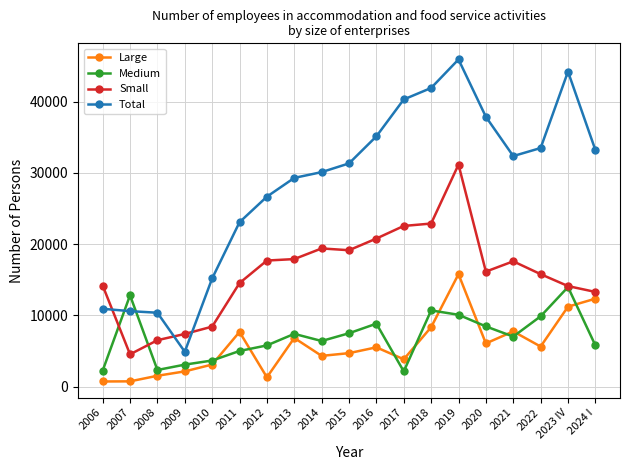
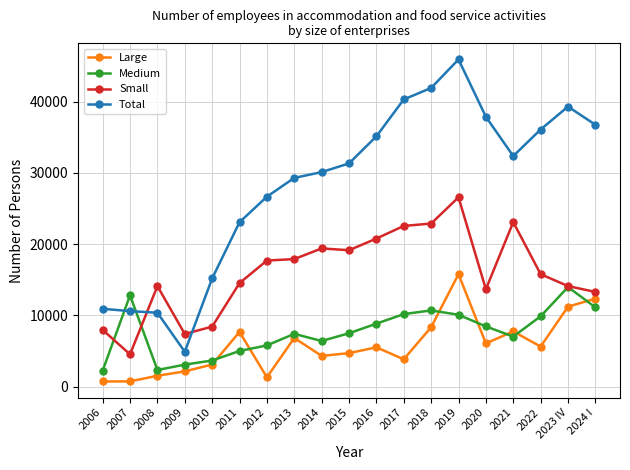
Small, 2006: 14000 -> 8000
Small, 2008: 7000 -> 14000
Medium, 2017: 2000 -> 10000
Small, 2019: 31000 -> 27000
Small, 2020: 16000 -> 14000
Small, 2021: 18000 -> 23000
Total, 2022: 33000 -> 36000
Total, 2023 IV: 44000 -> 39000
Medium, 2024 I: 6000 -> 11000
Total, 2024 I: 33000 -> 37000
